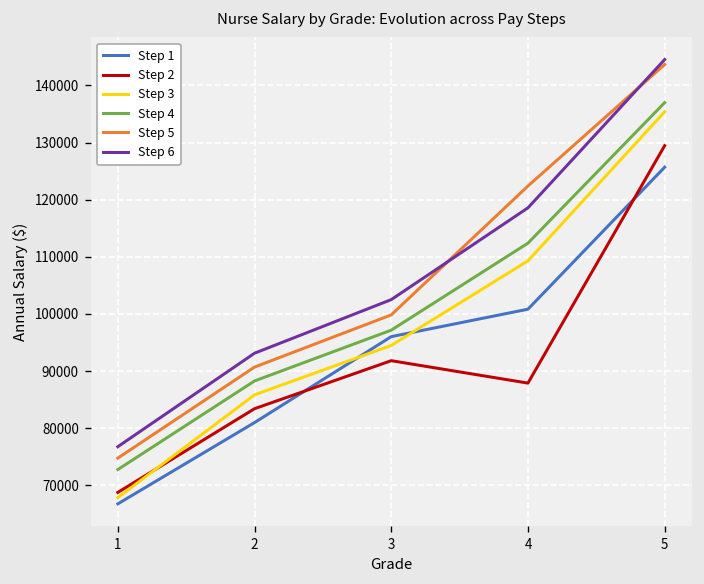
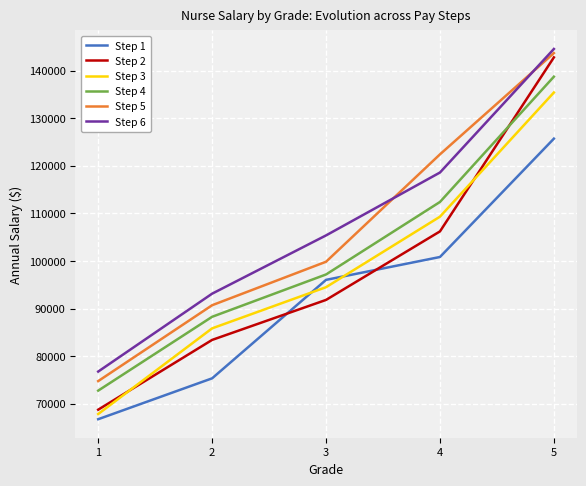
Step 1, 2: 81000 -> 75000
Step 6, 3: 102000 -> 105000
Step 2, 4: 88000 -> 106000
Step 2, 5: 129000 -> 143000
Step 4, 5: 137000 -> 139000
